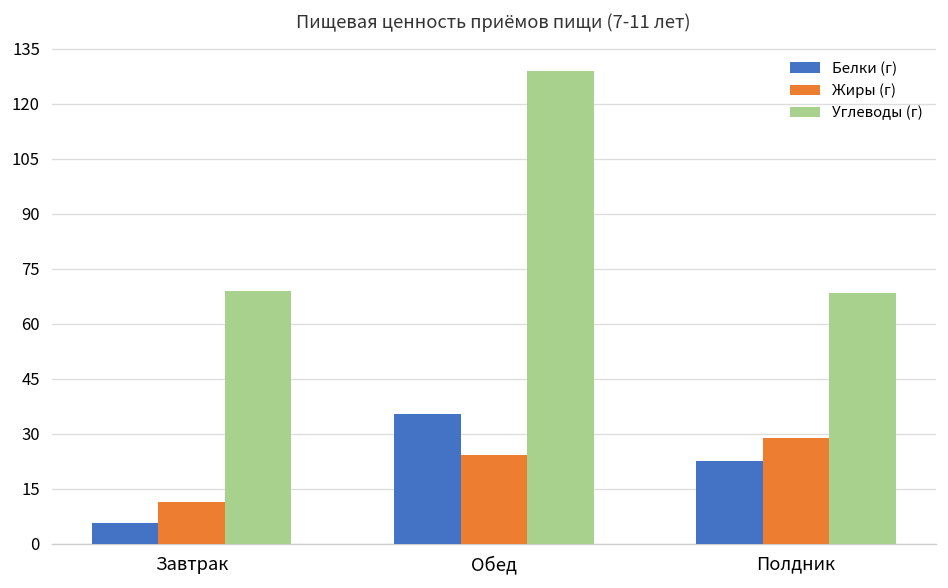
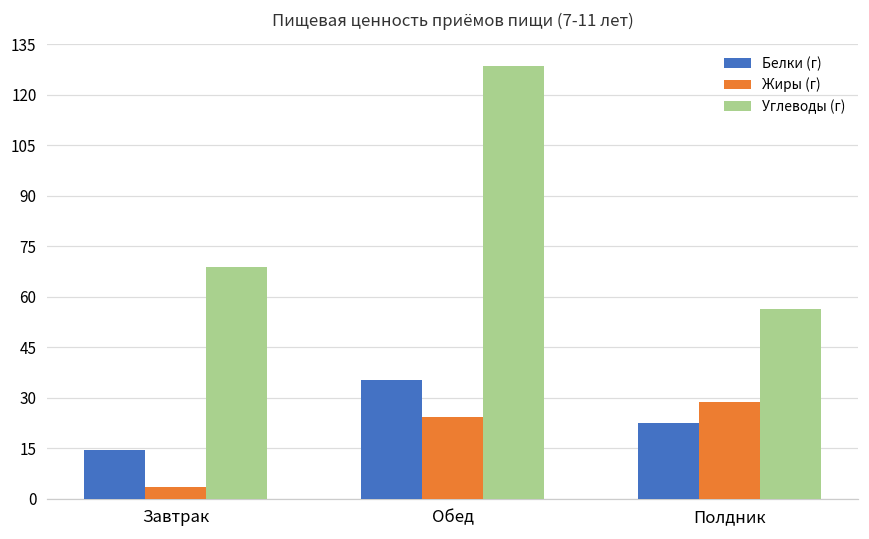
Белки (г), Завтрак: 6 -> 14
Жиры (г), Завтрак: 12 -> 3
Углеводы (г), Полдник: 68 -> 56
